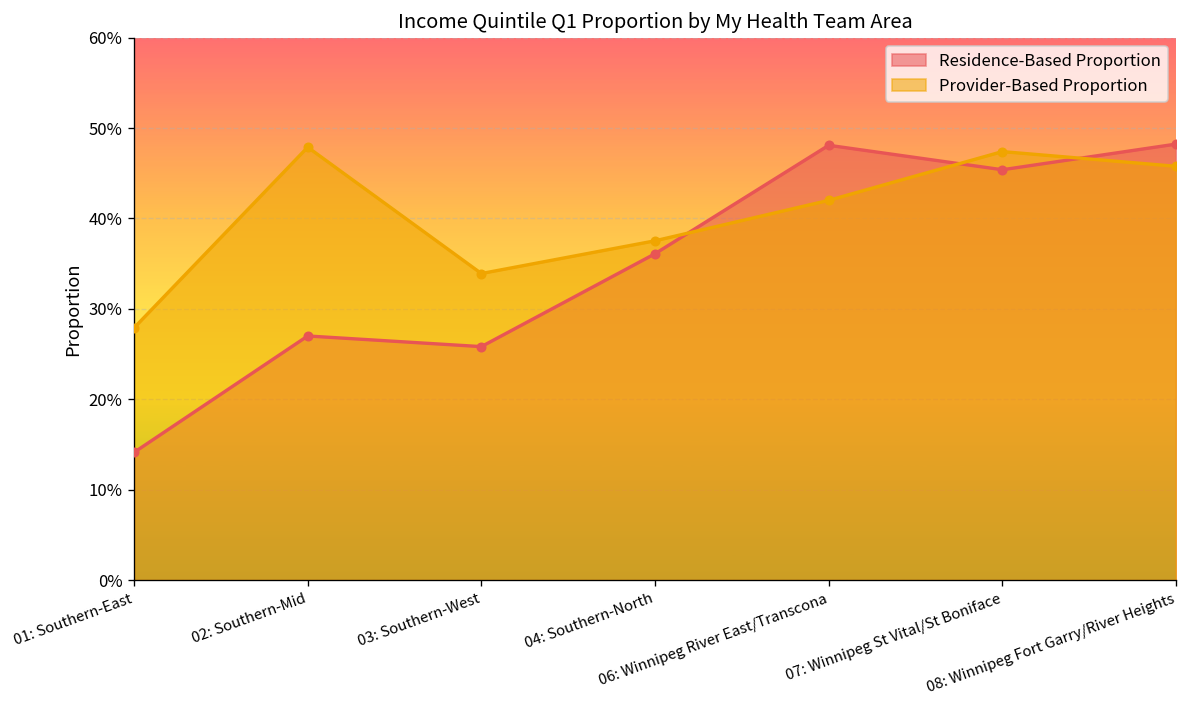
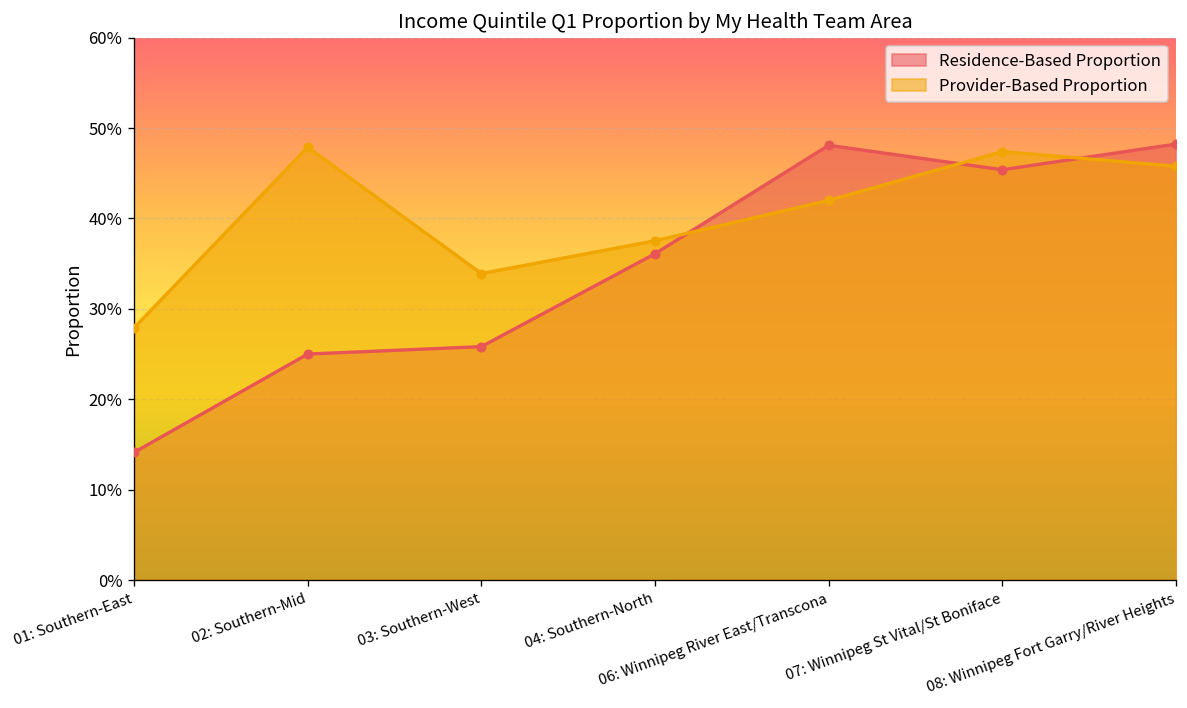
Residence-Based Proportion, 02: Southern-Mid: 27% -> 25%
